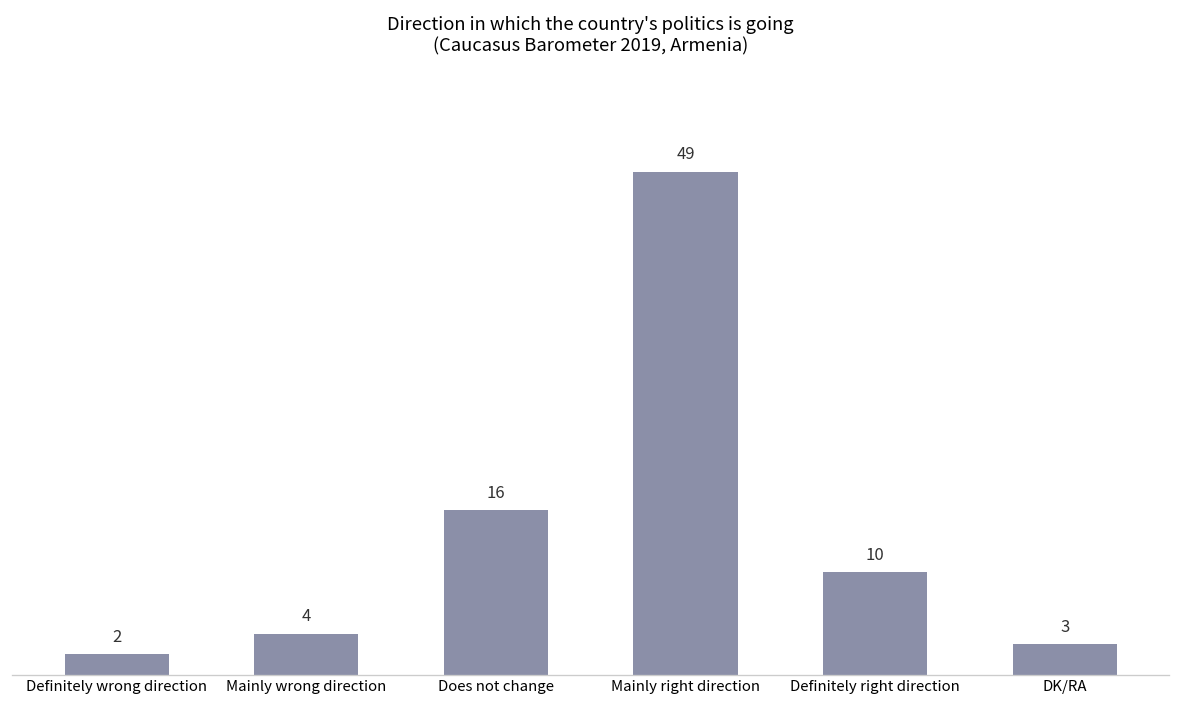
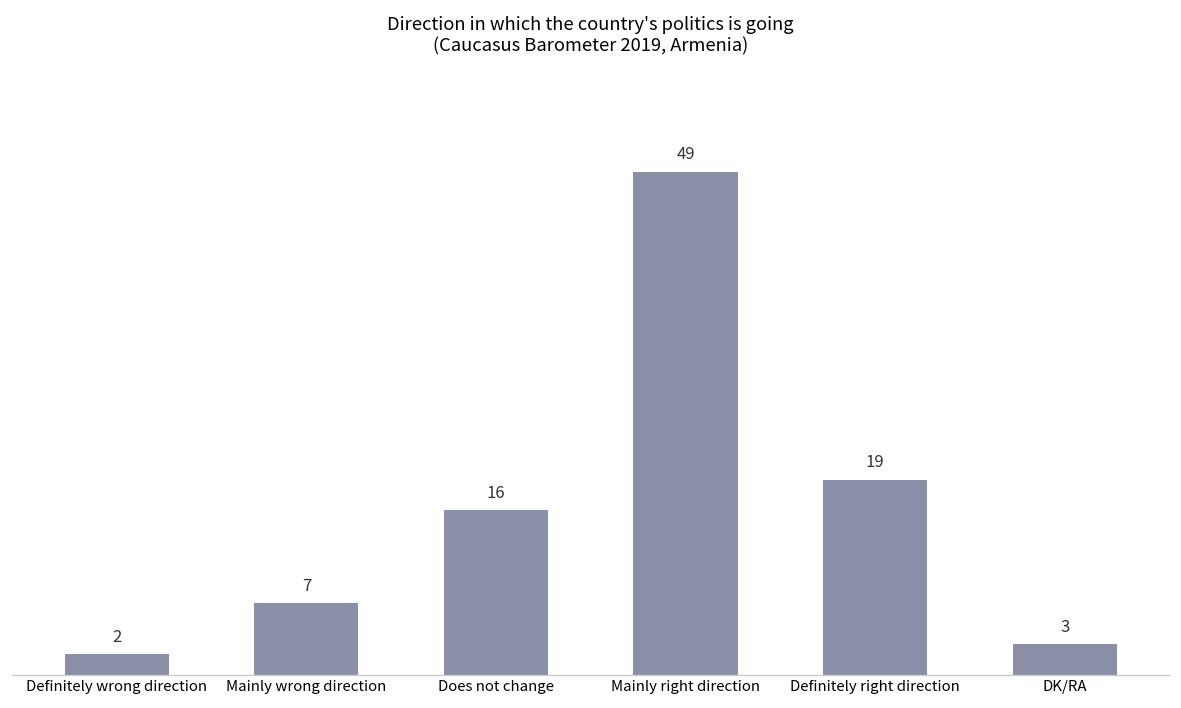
Mainly wrong direction: 4 -> 7
Definitely right direction: 10 -> 19
